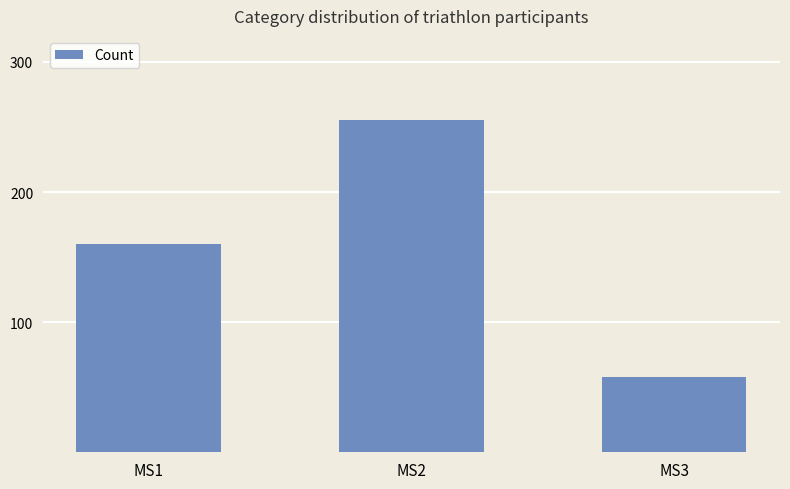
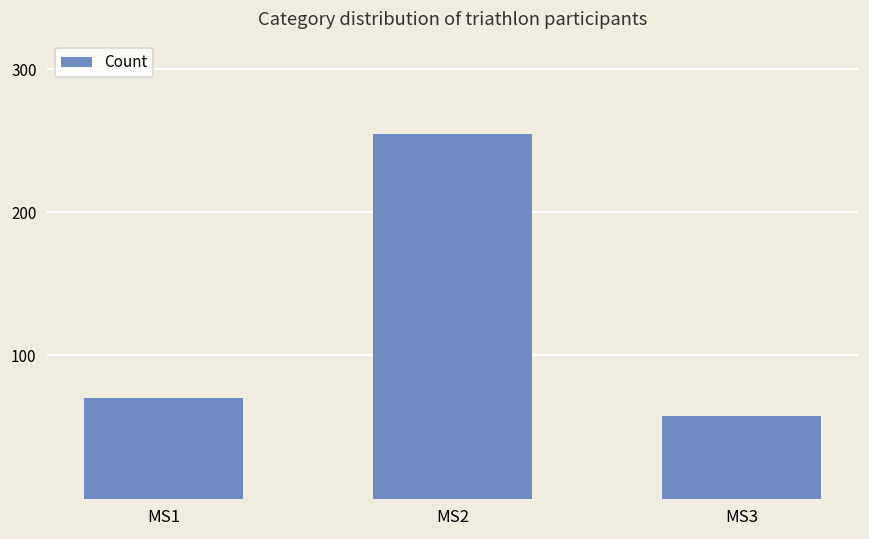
MS1: 160 -> 70
